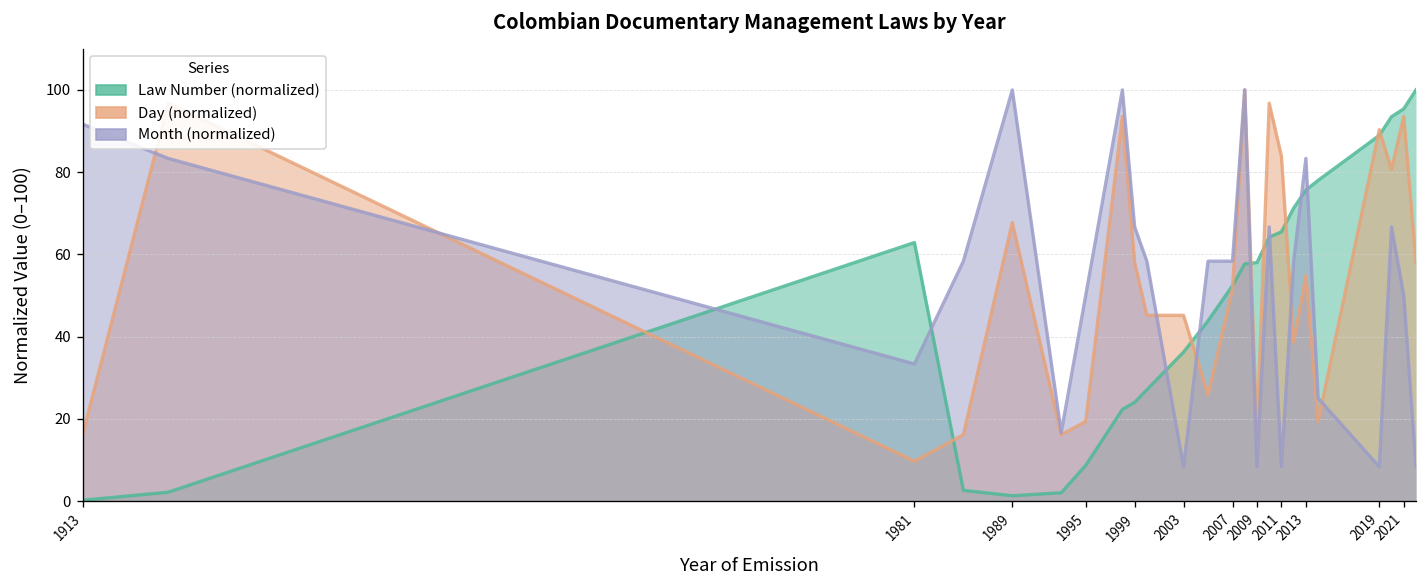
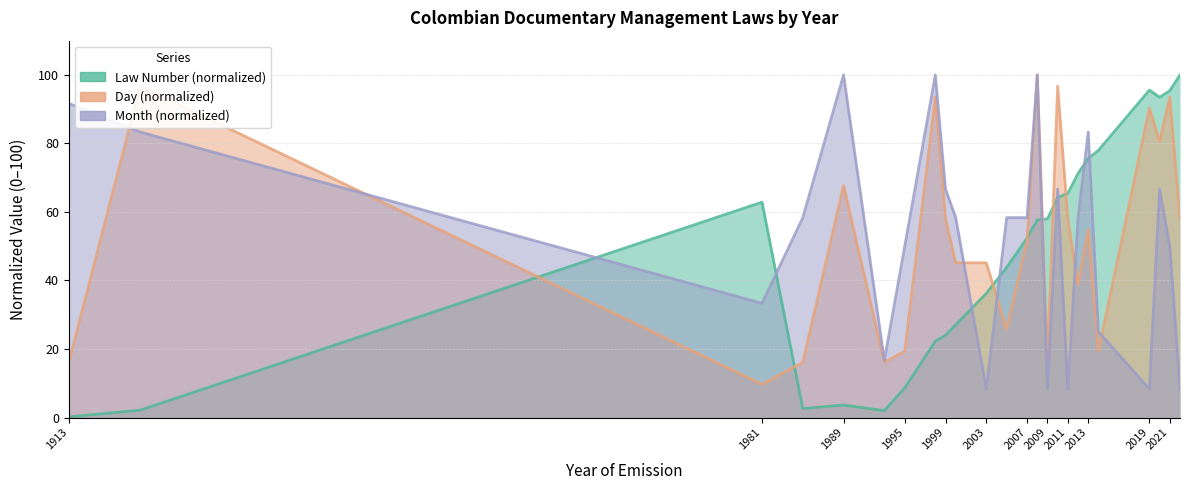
Law Number (normalized), 1989: 1 -> 4
Day (normalized), 2011: 84 -> 58
Law Number (normalized), 2019: 89 -> 96
